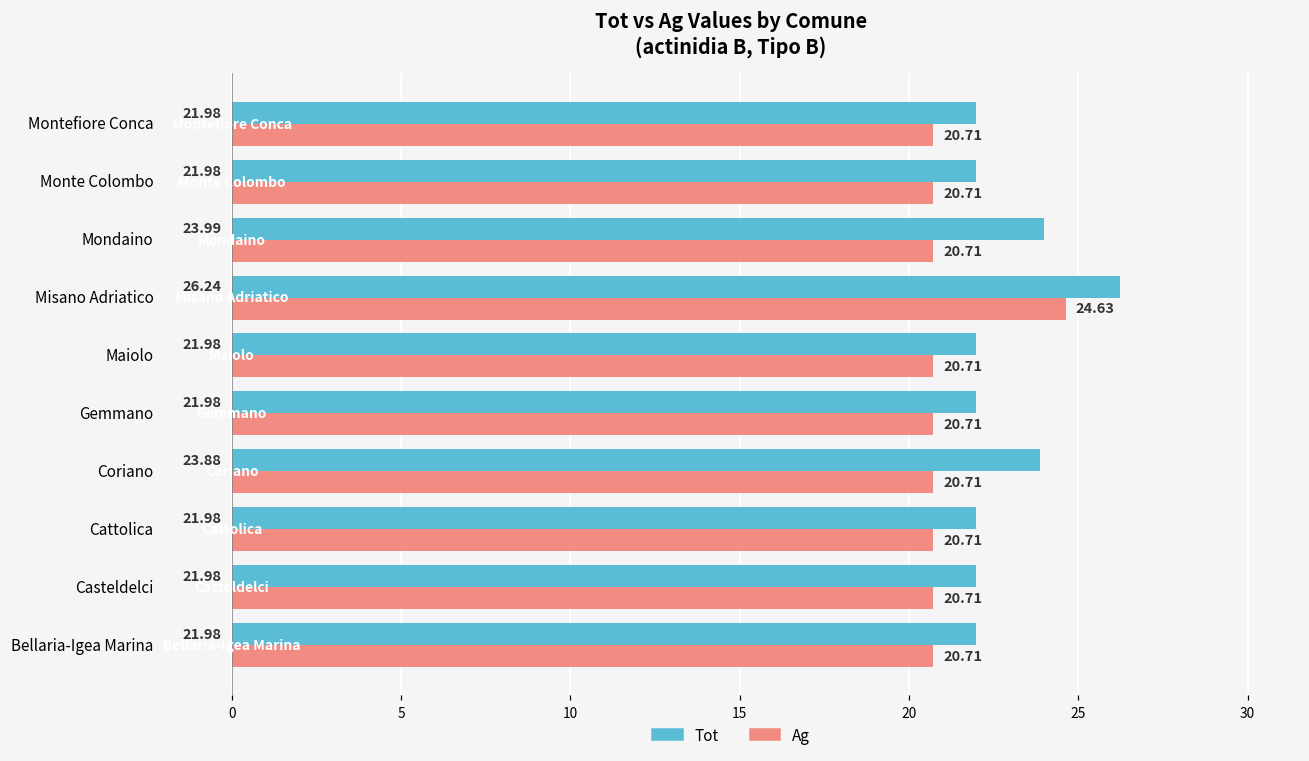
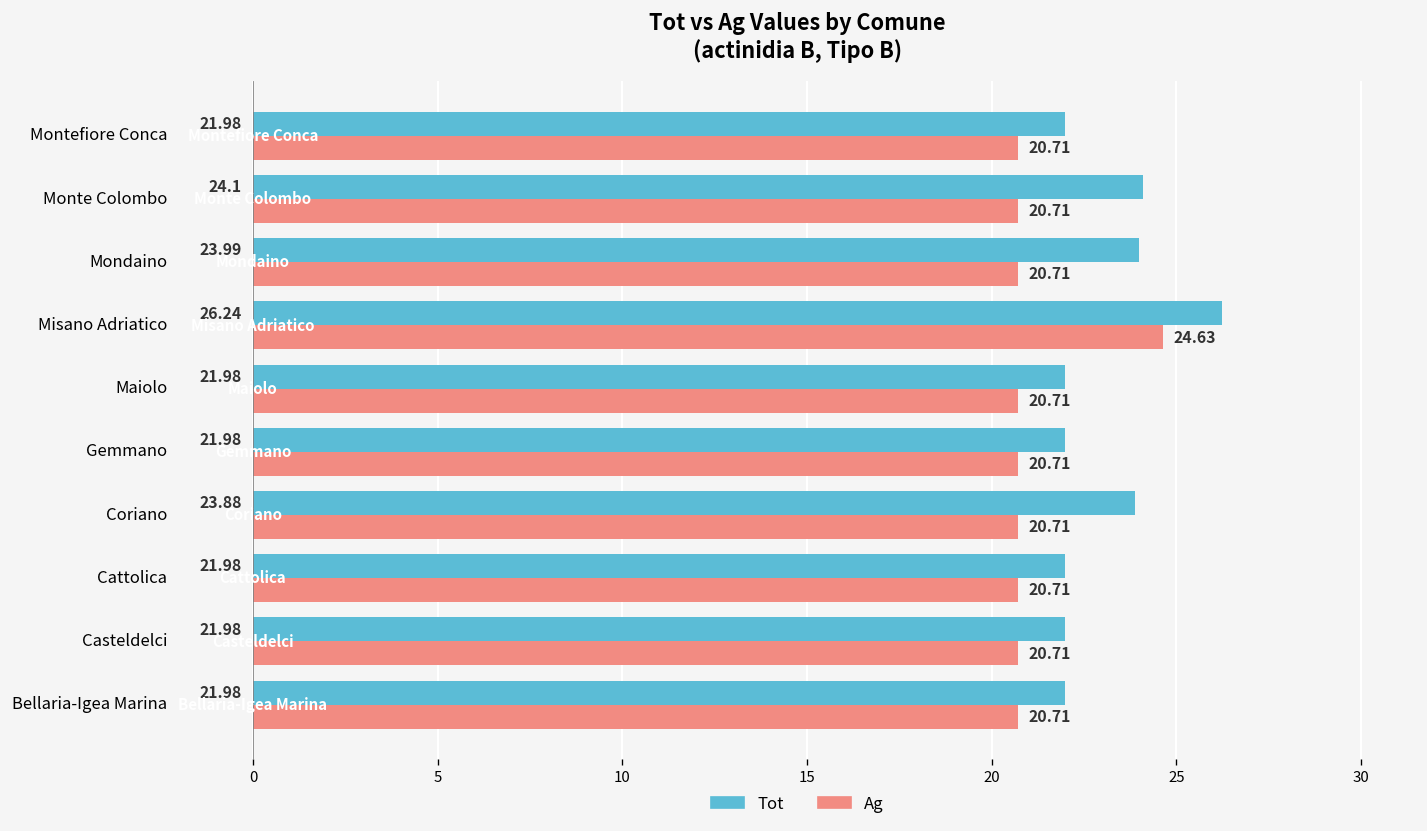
Tot, Monte Colombo: 22.0 -> 24.1
